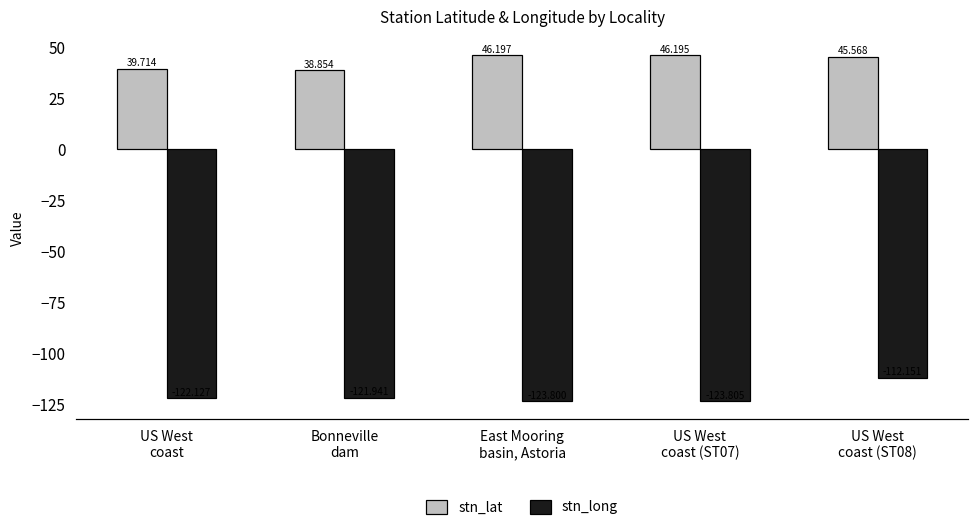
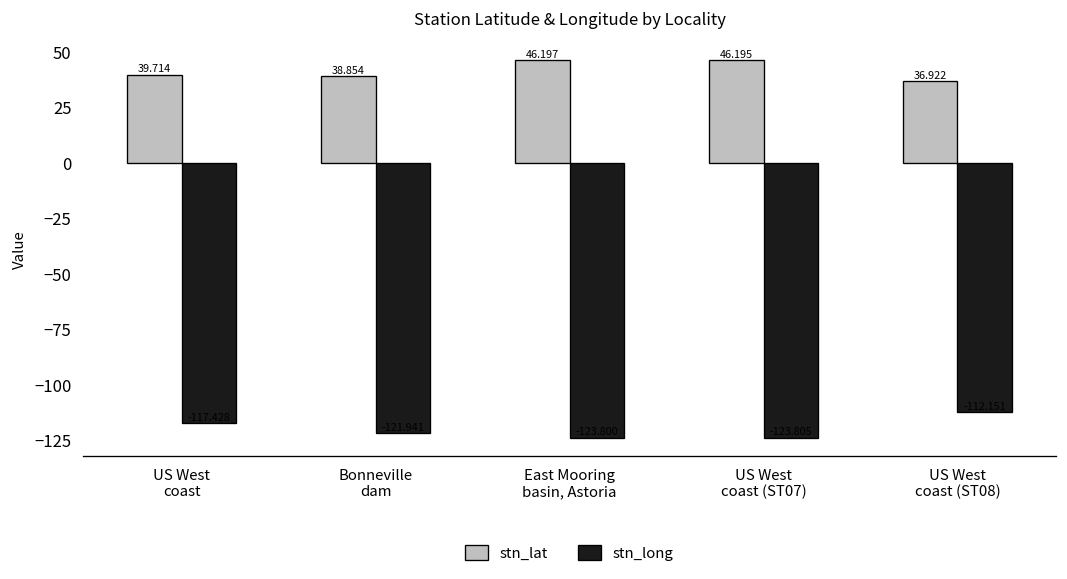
stn_long, US West coast: -122 -> -117
stn_lat, US West coast (ST08): 45.568 -> 36.922
